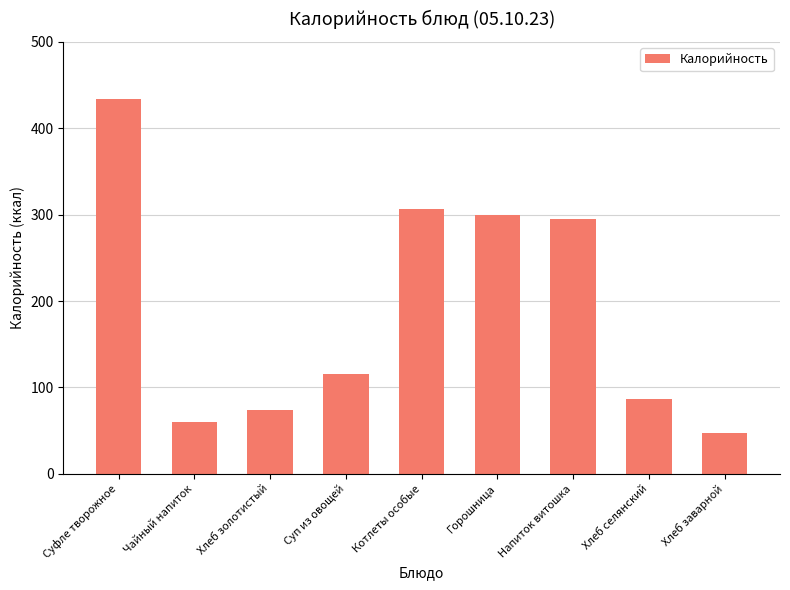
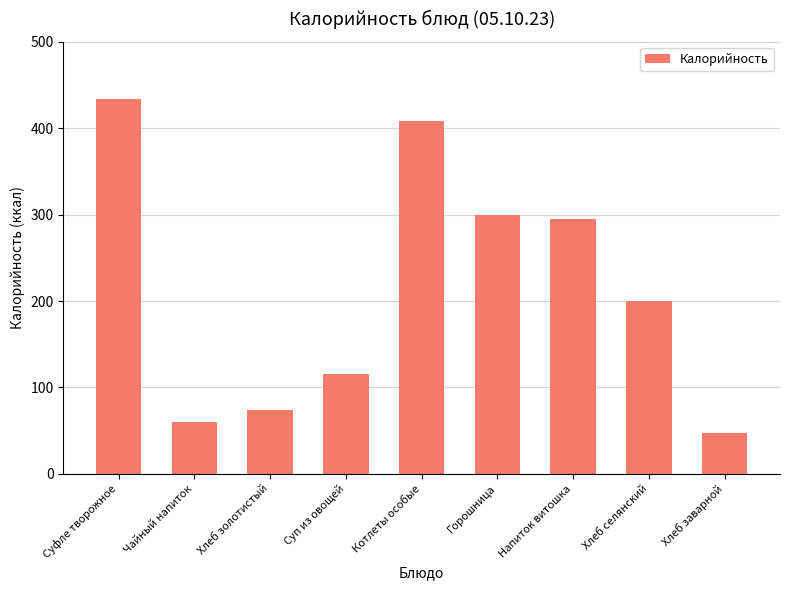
Котлеты особые: 310 -> 410
Хлеб селянский: 90 -> 200
